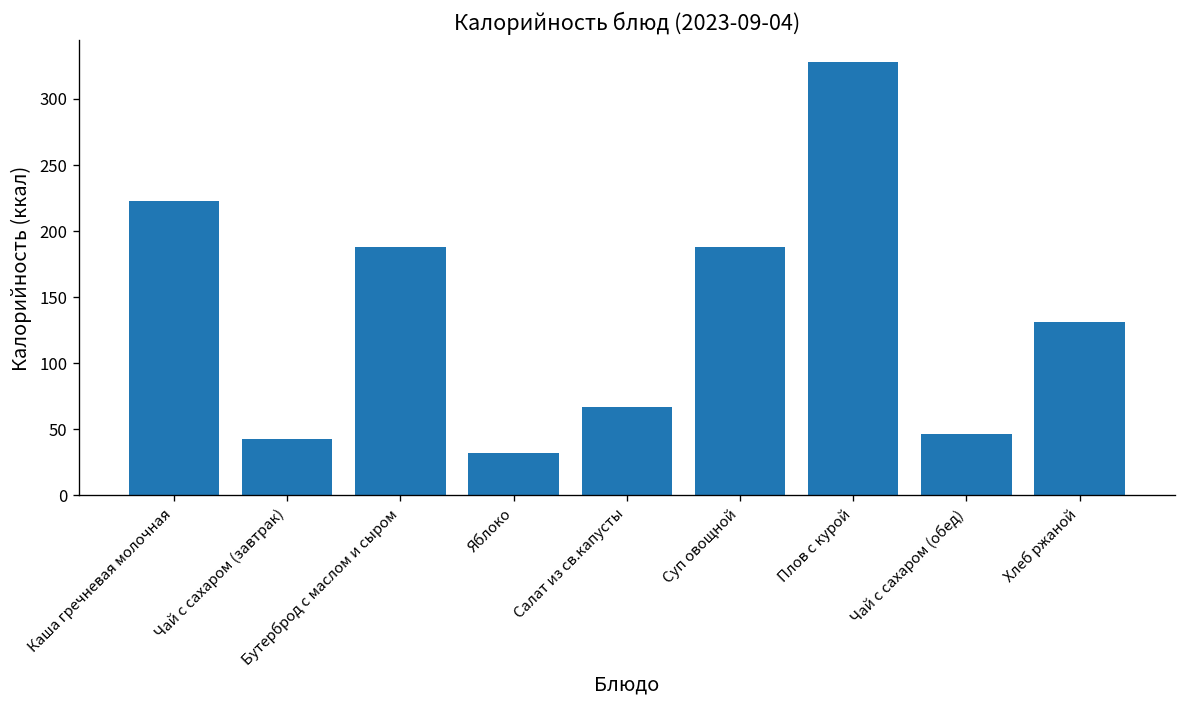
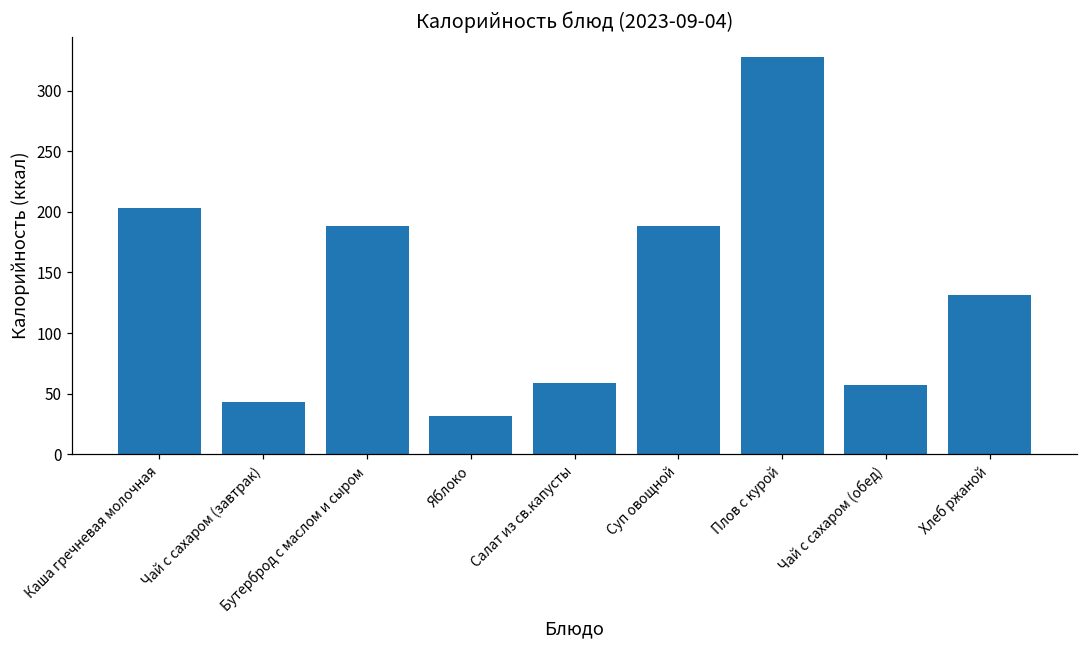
Каша гречневая молочная: 223 -> 204
Салат из св.капусты: 67 -> 59
Чай с сахаром (обед): 47 -> 57
